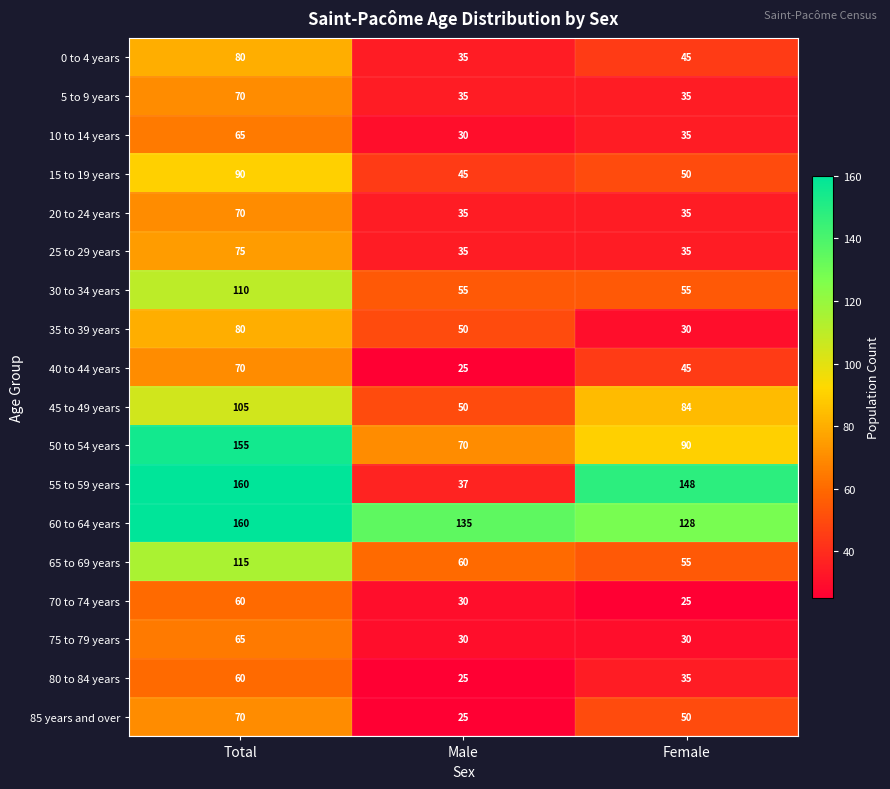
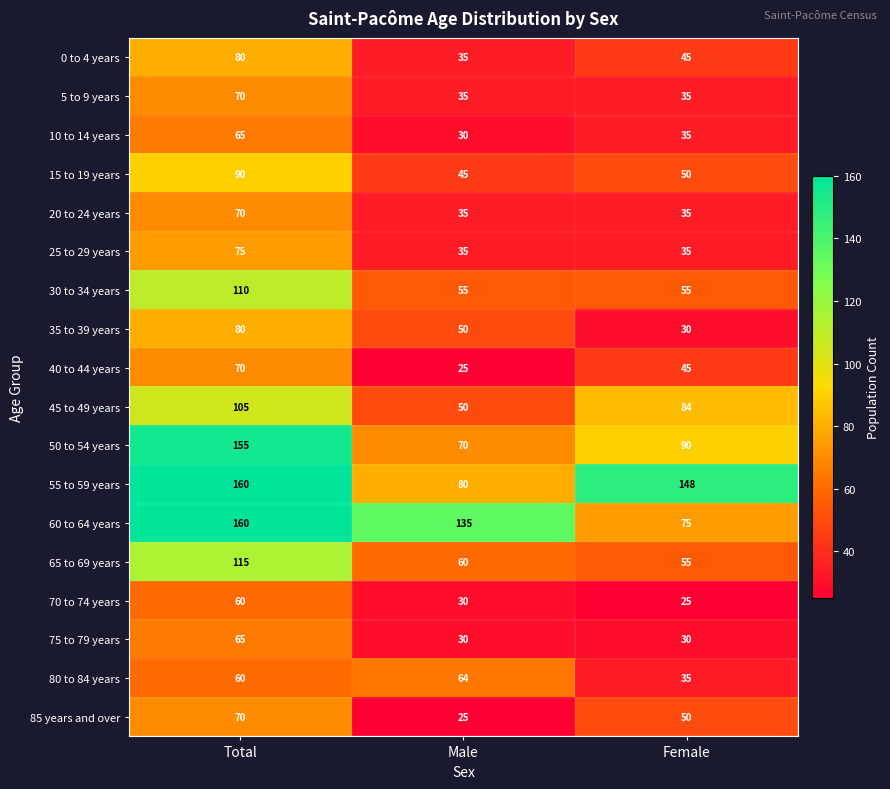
55 to 59 years, Male: 37 -> 80
60 to 64 years, Female: 128 -> 75
80 to 84 years, Male: 25 -> 64
